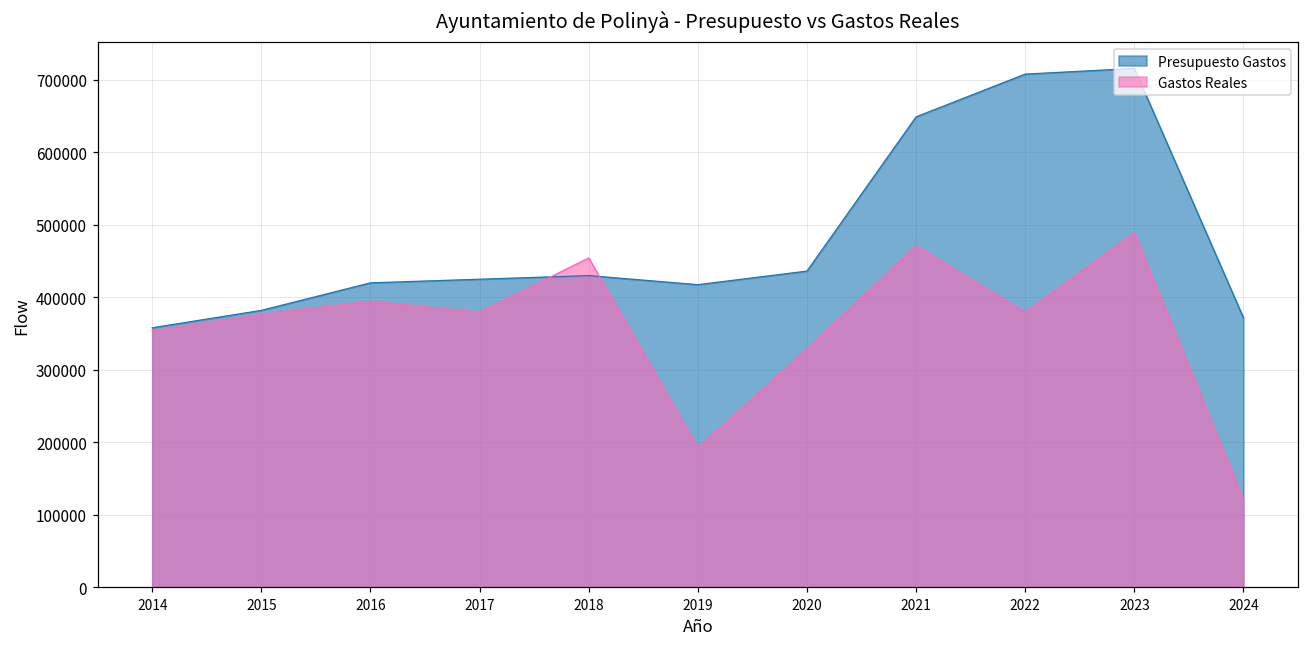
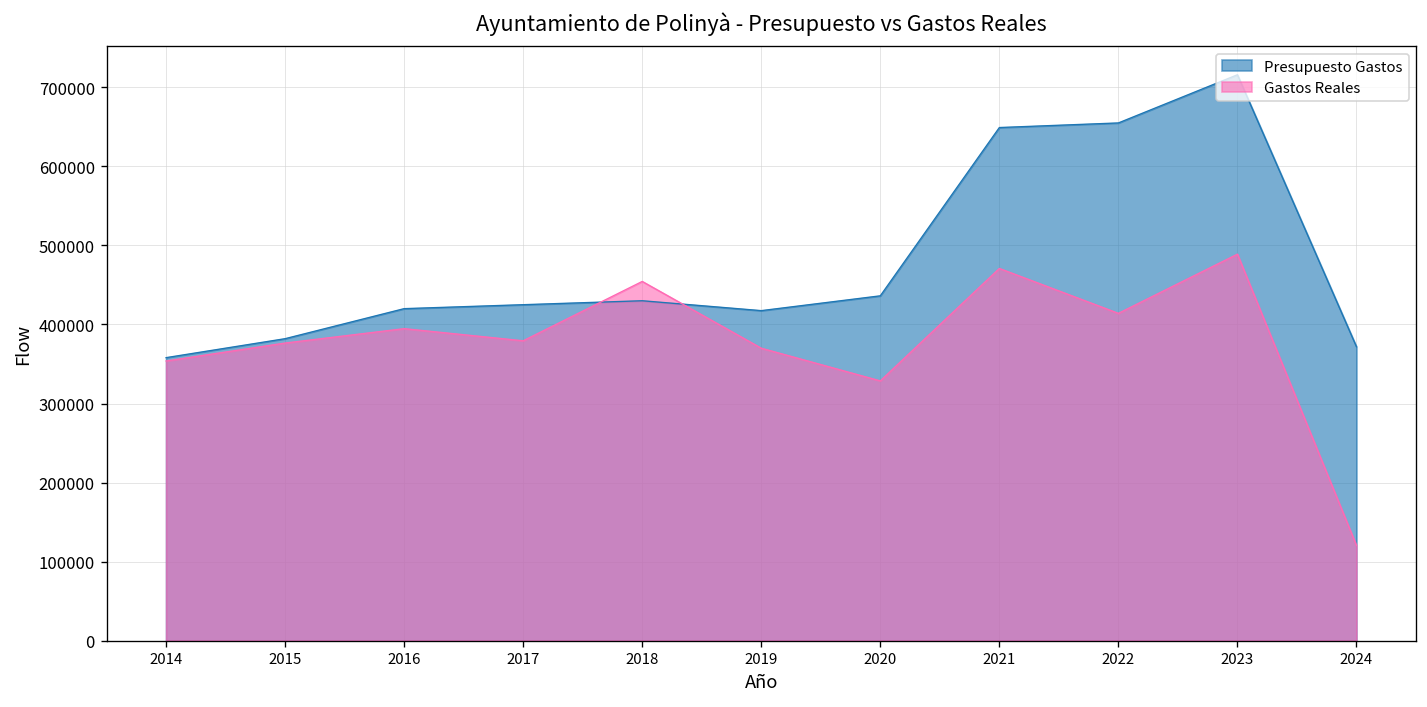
Gastos Reales, 2019: 190000 -> 370000
Presupuesto Gastos, 2022: 710000 -> 650000
Gastos Reales, 2022: 380000 -> 410000
